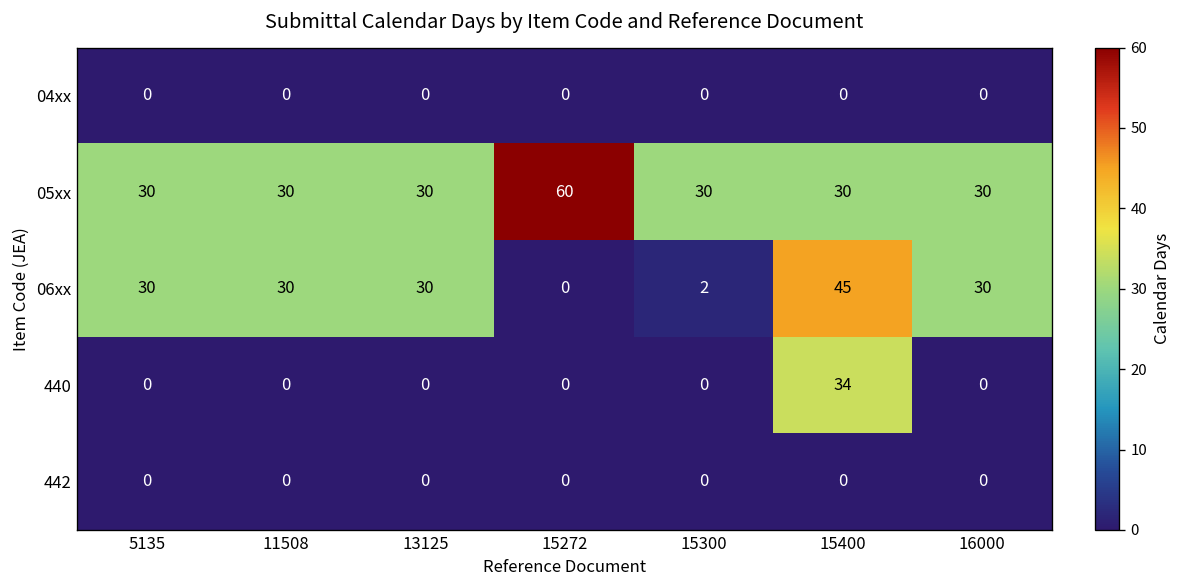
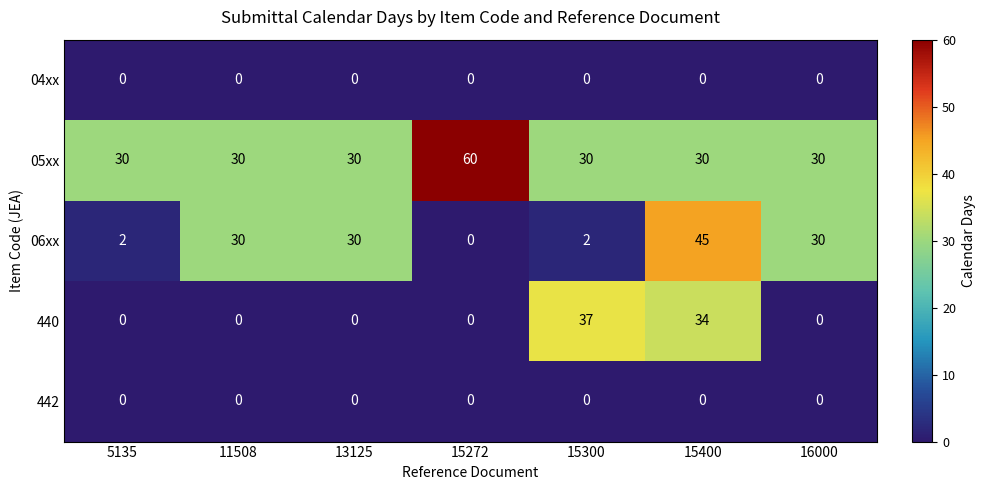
06xx, 5135: 30 -> 2
440, 15300: 0 -> 37
